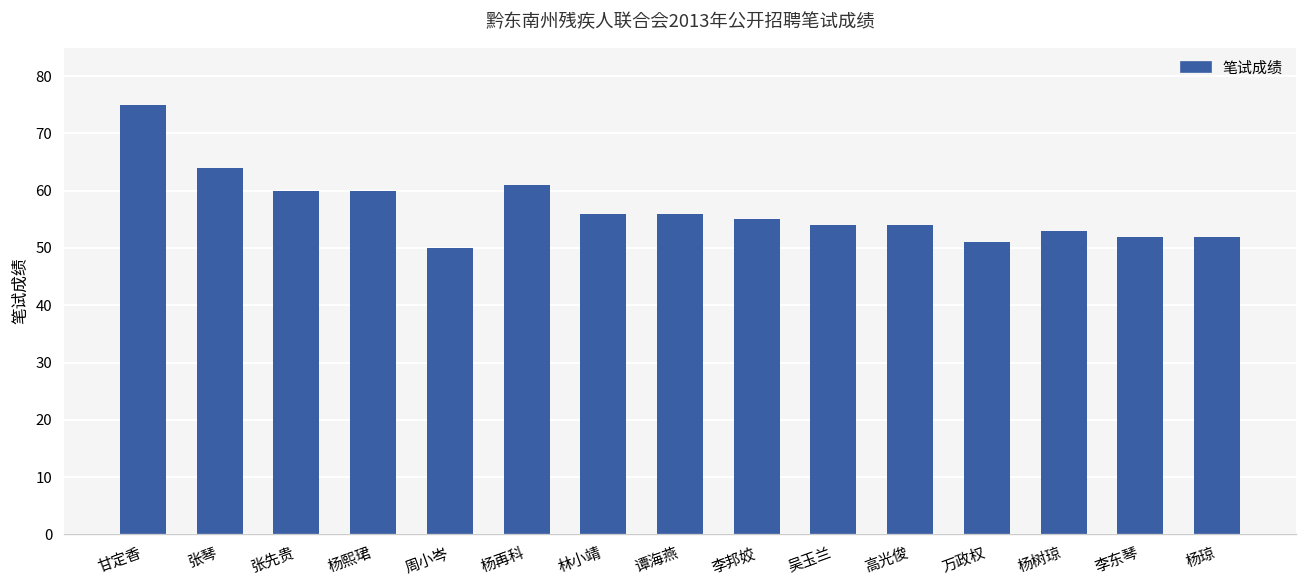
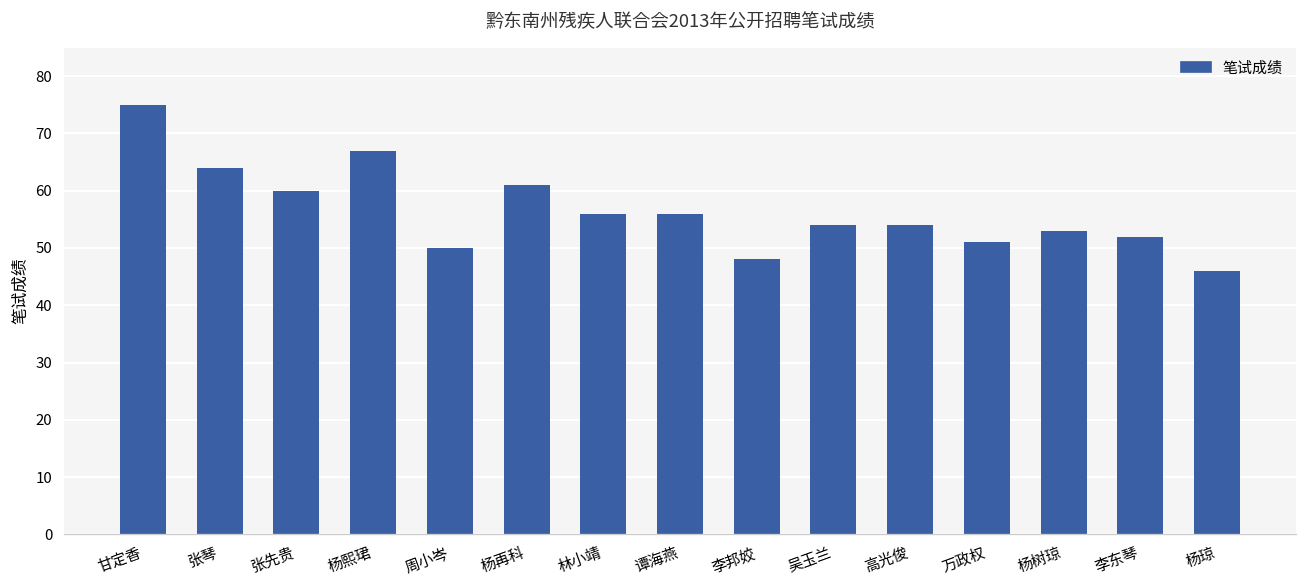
杨熙珺: 60 -> 67
李邦姣: 55 -> 48
杨琼: 52 -> 46
